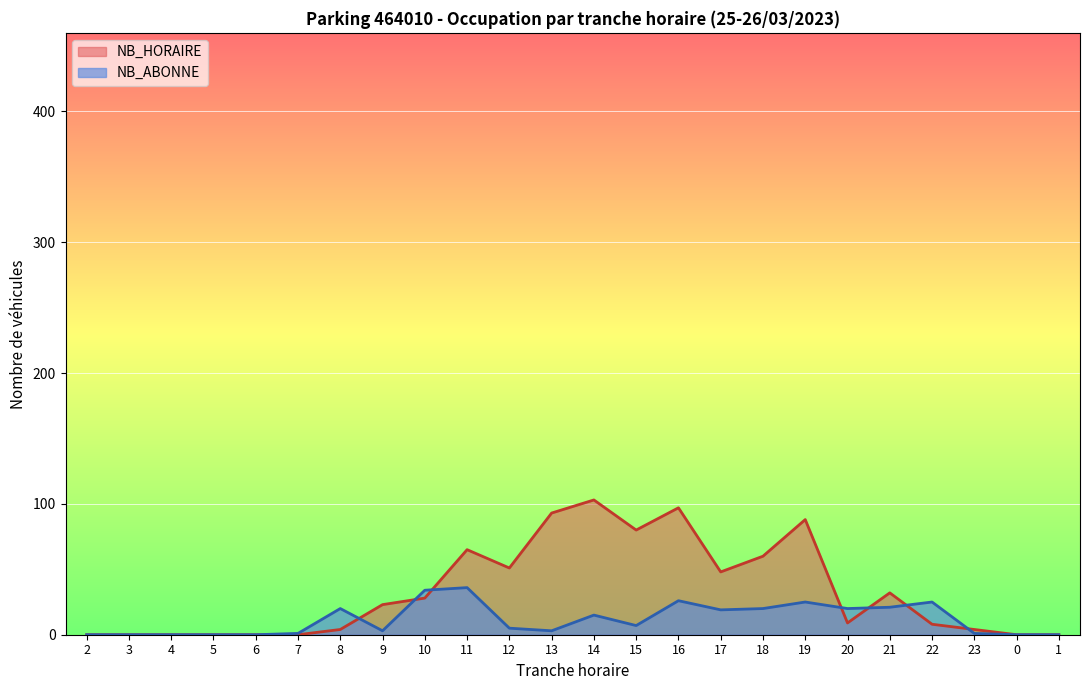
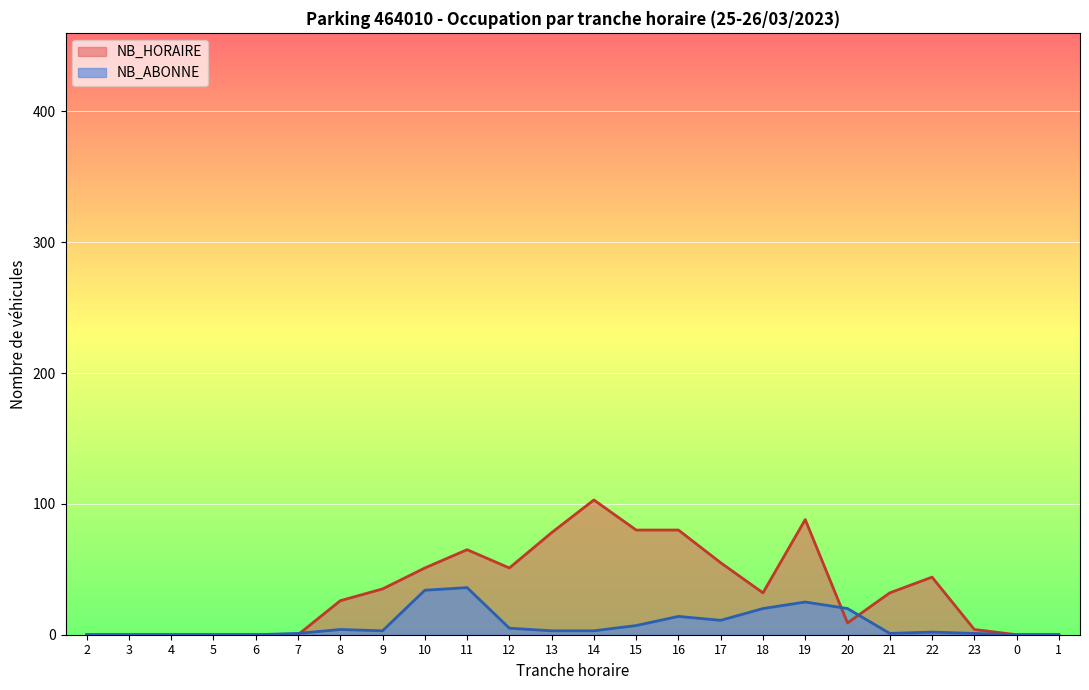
NB_HORAIRE, 8: 4 -> 26
NB_ABONNE, 8: 20 -> 4
NB_HORAIRE, 9: 23 -> 35
NB_HORAIRE, 10: 28 -> 51
NB_HORAIRE, 13: 93 -> 78
NB_ABONNE, 14: 15 -> 3
NB_HORAIRE, 16: 97 -> 80
NB_ABONNE, 16: 26 -> 14
NB_HORAIRE, 17: 48 -> 55
NB_ABONNE, 17: 19 -> 11
NB_HORAIRE, 18: 60 -> 32
NB_ABONNE, 21: 21 -> 1
NB_HORAIRE, 22: 8 -> 44
NB_ABONNE, 22: 25 -> 2
